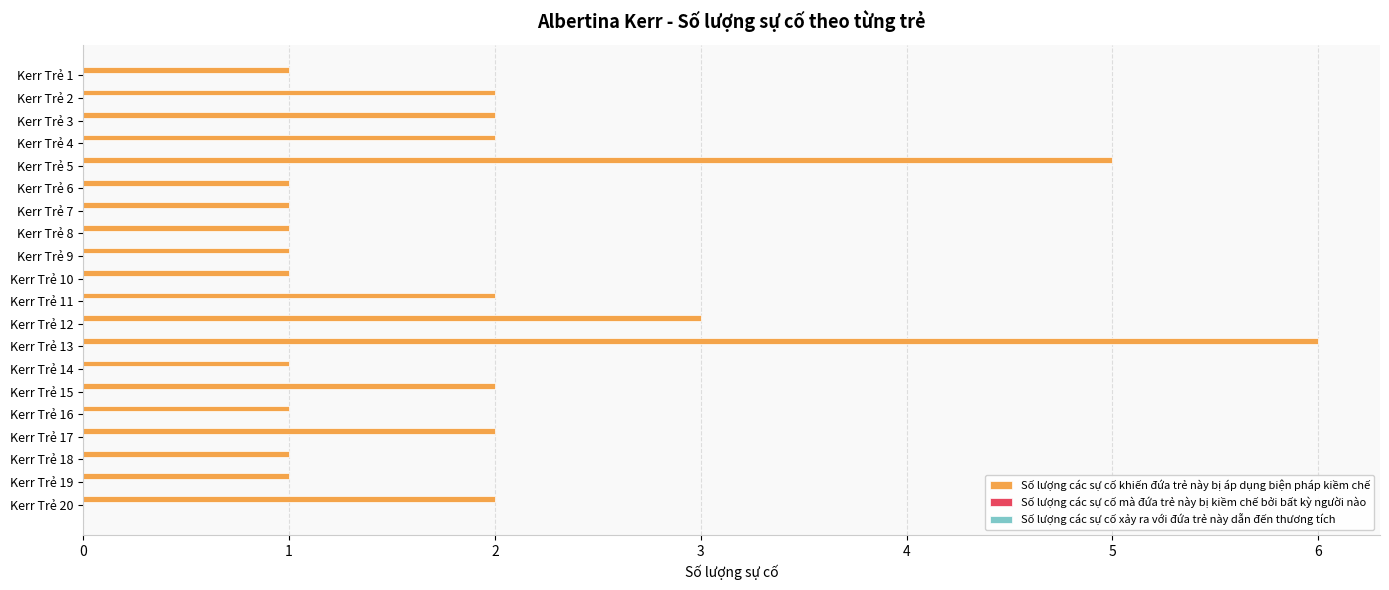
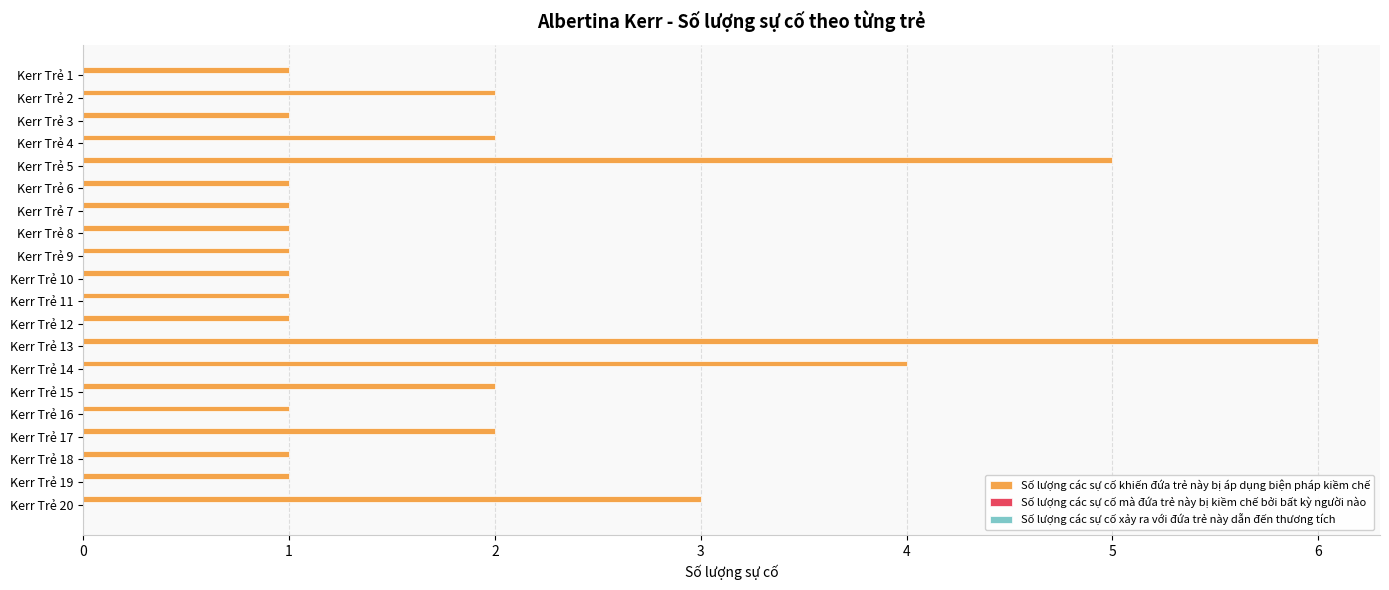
Số lượng các sự cố khiến đứa trẻ này bị áp dụng biện pháp kiềm chế, Kerr Trẻ 3: 2 -> 1
Số lượng các sự cố khiến đứa trẻ này bị áp dụng biện pháp kiềm chế, Kerr Trẻ 11: 2 -> 1
Số lượng các sự cố khiến đứa trẻ này bị áp dụng biện pháp kiềm chế, Kerr Trẻ 12: 3 -> 1
Số lượng các sự cố khiến đứa trẻ này bị áp dụng biện pháp kiềm chế, Kerr Trẻ 14: 1 -> 4
Số lượng các sự cố khiến đứa trẻ này bị áp dụng biện pháp kiềm chế, Kerr Trẻ 20: 2 -> 3
